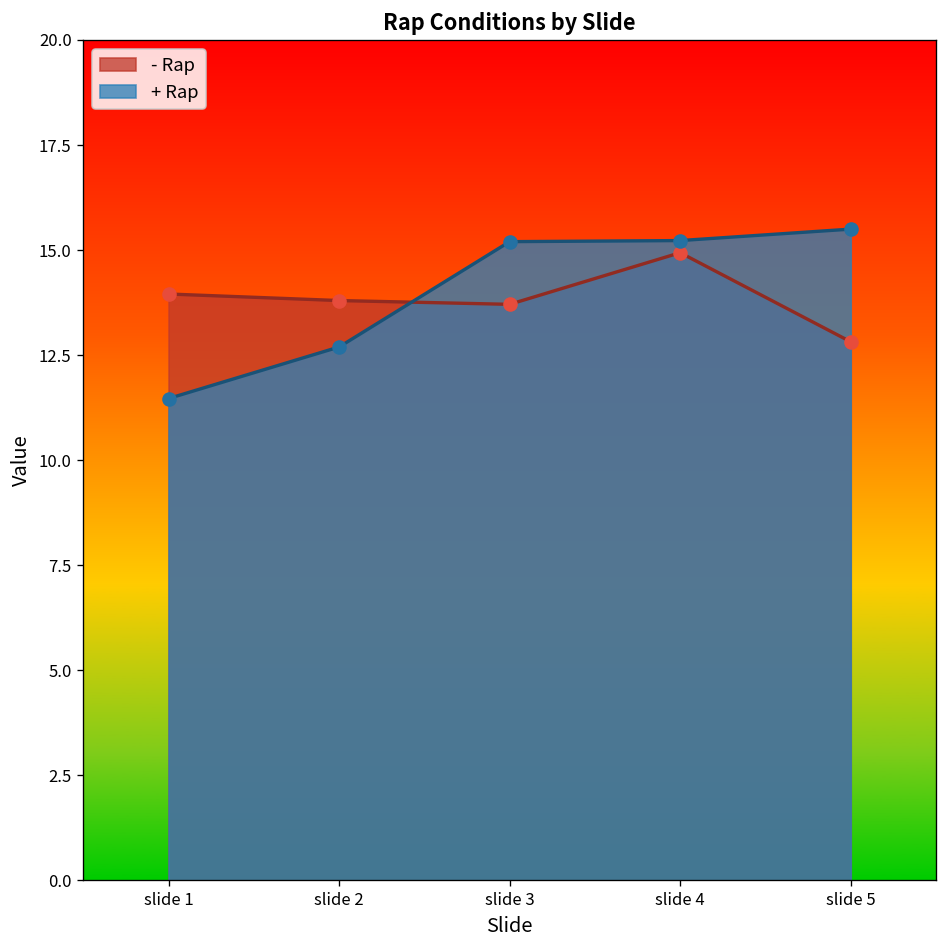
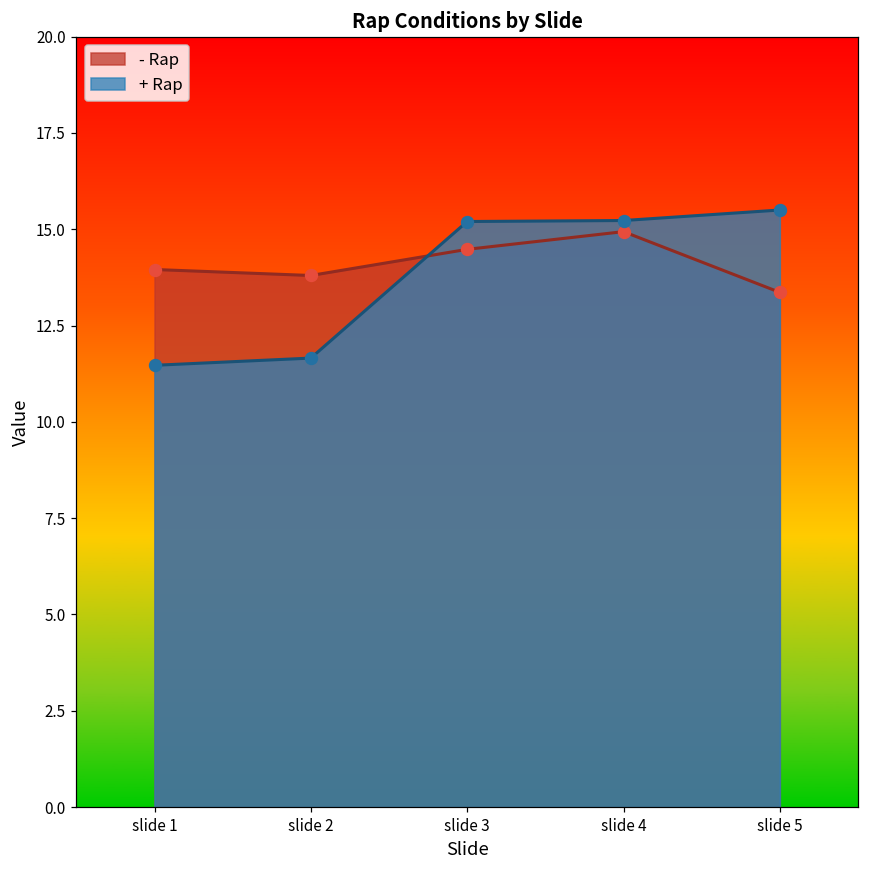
+ Rap, slide 2: 12.7 -> 11.7
- Rap, slide 3: 13.7 -> 14.5
- Rap, slide 5: 12.8 -> 13.4
